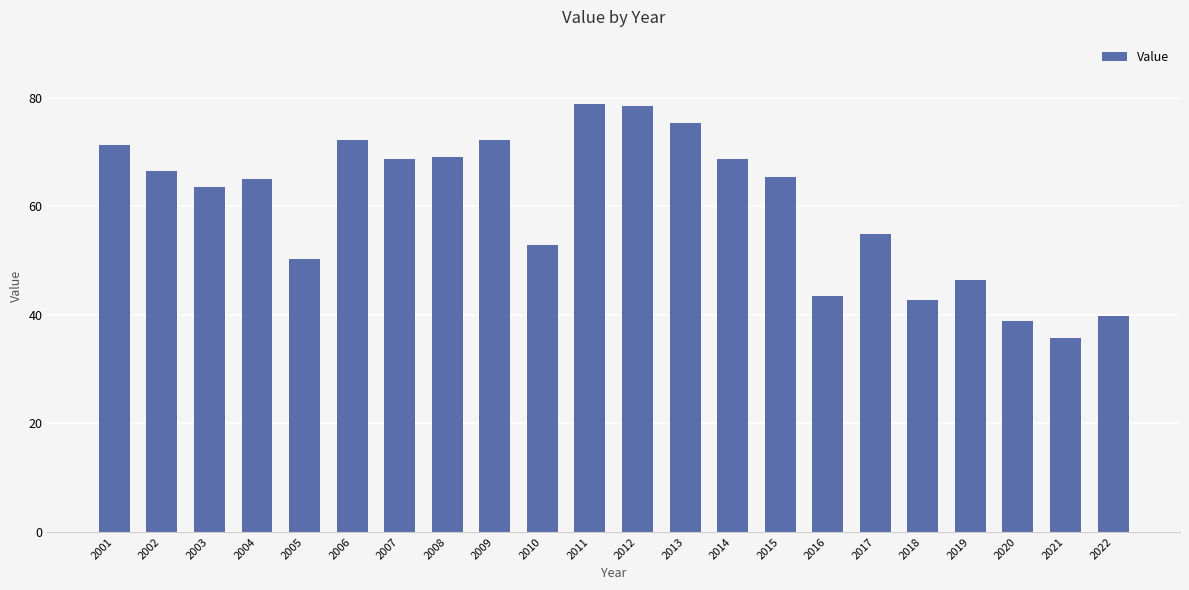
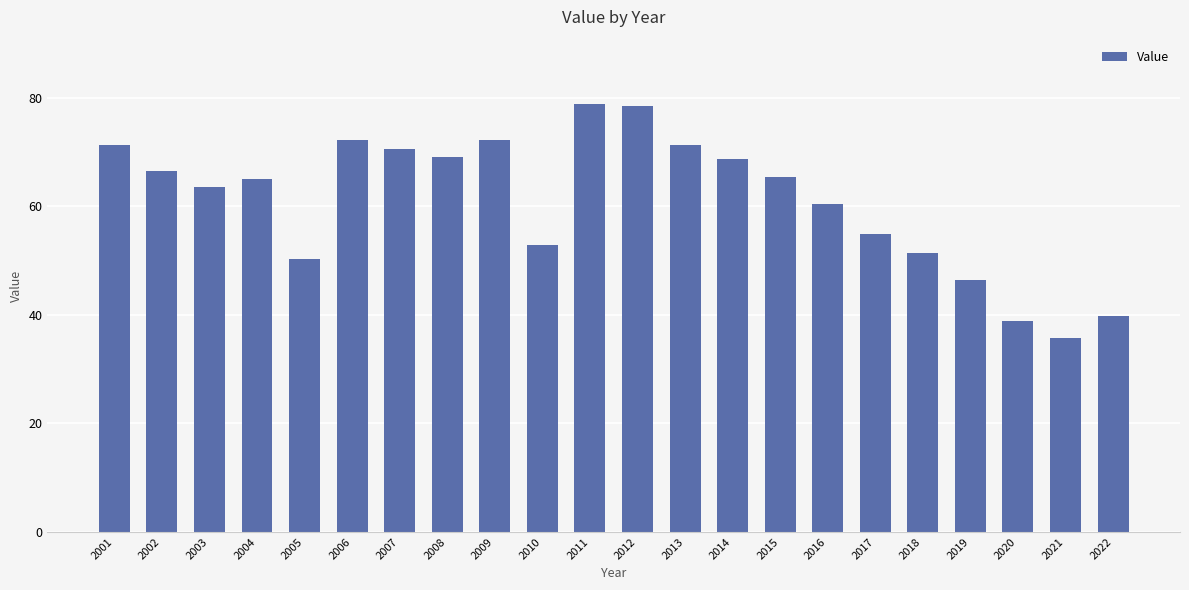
2007: 69 -> 71
2013: 75 -> 71
2016: 43 -> 60
2018: 43 -> 52
